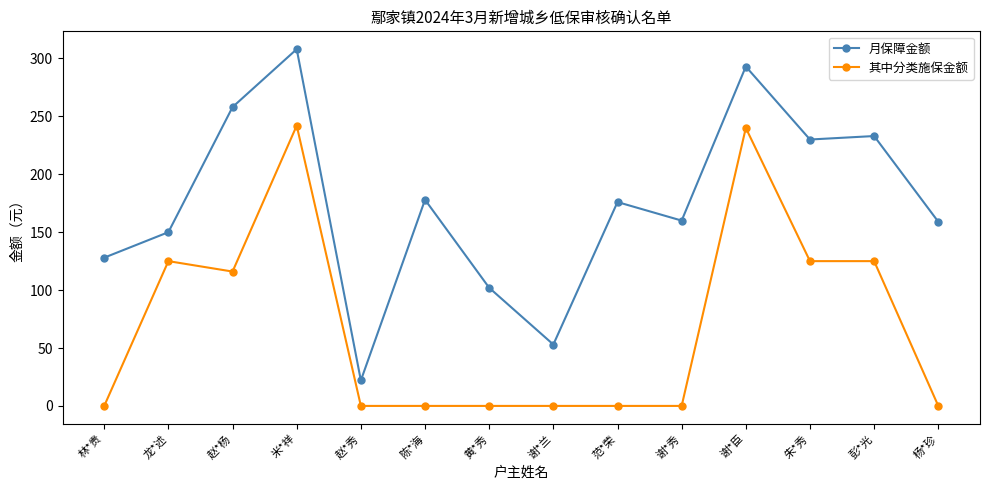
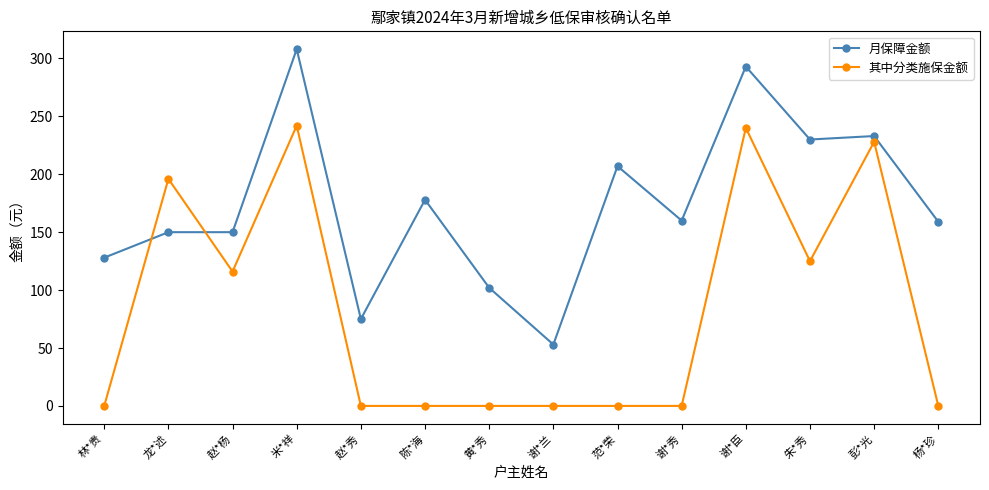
其中分类施保金额, 龙*述: 125 -> 196
月保障金额, 赵*杨: 258 -> 150
月保障金额, 赵*秀: 22 -> 75
月保障金额, 范*荣: 176 -> 207
其中分类施保金额, 彭*光: 125 -> 228
